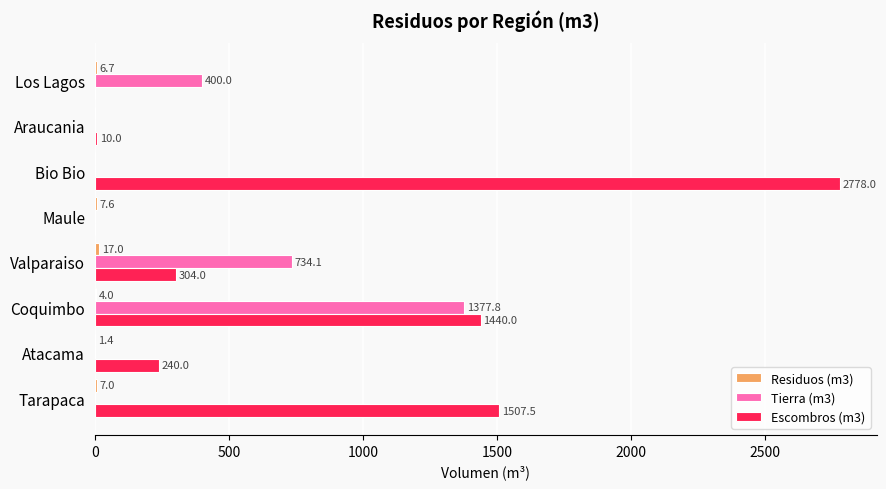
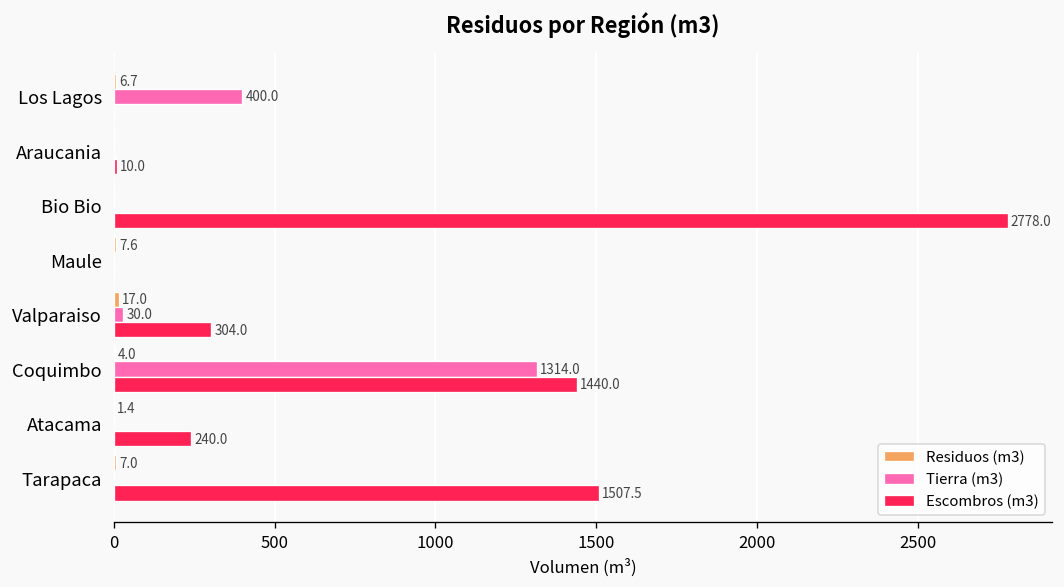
Tierra (m3), Valparaiso: 734.1 -> 30.0
Tierra (m3), Coquimbo: 1377.8 -> 1314.0
